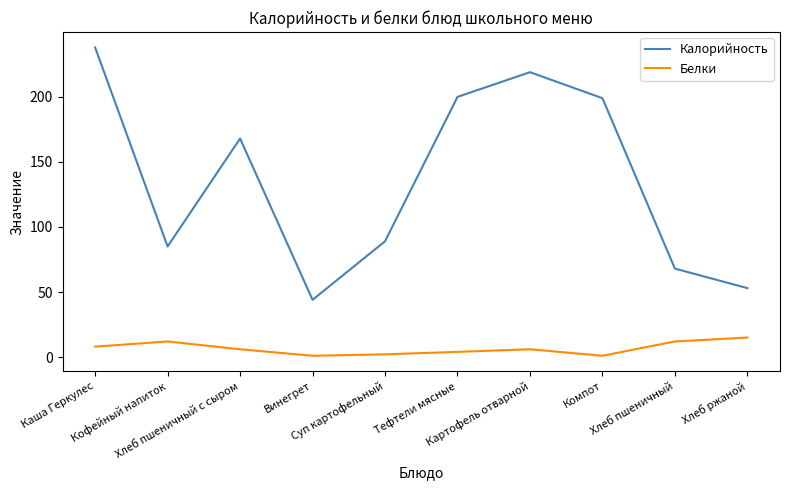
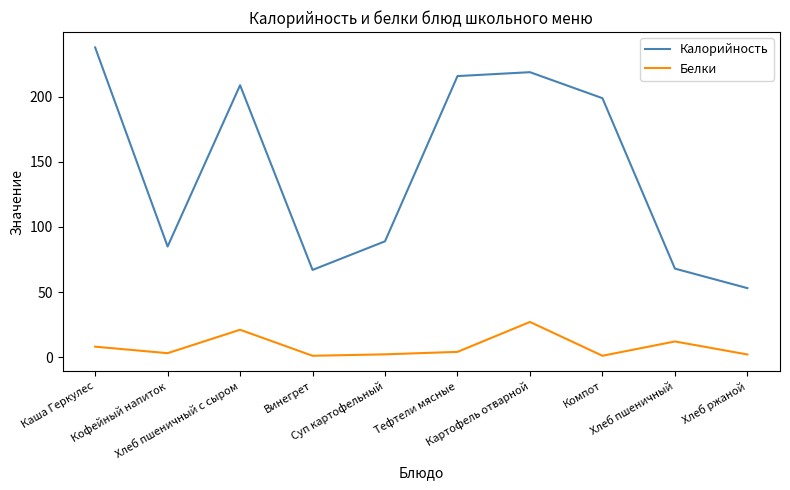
Белки, Кофейный напиток: 12 -> 3
Калорийность, Хлеб пшеничный с сыром: 168 -> 209
Белки, Хлеб пшеничный с сыром: 6 -> 21
Калорийность, Винегрет: 44 -> 67
Калорийность, Тефтели мясные: 200 -> 216
Белки, Картофель отварной: 6 -> 27
Белки, Хлеб ржаной: 15 -> 2
